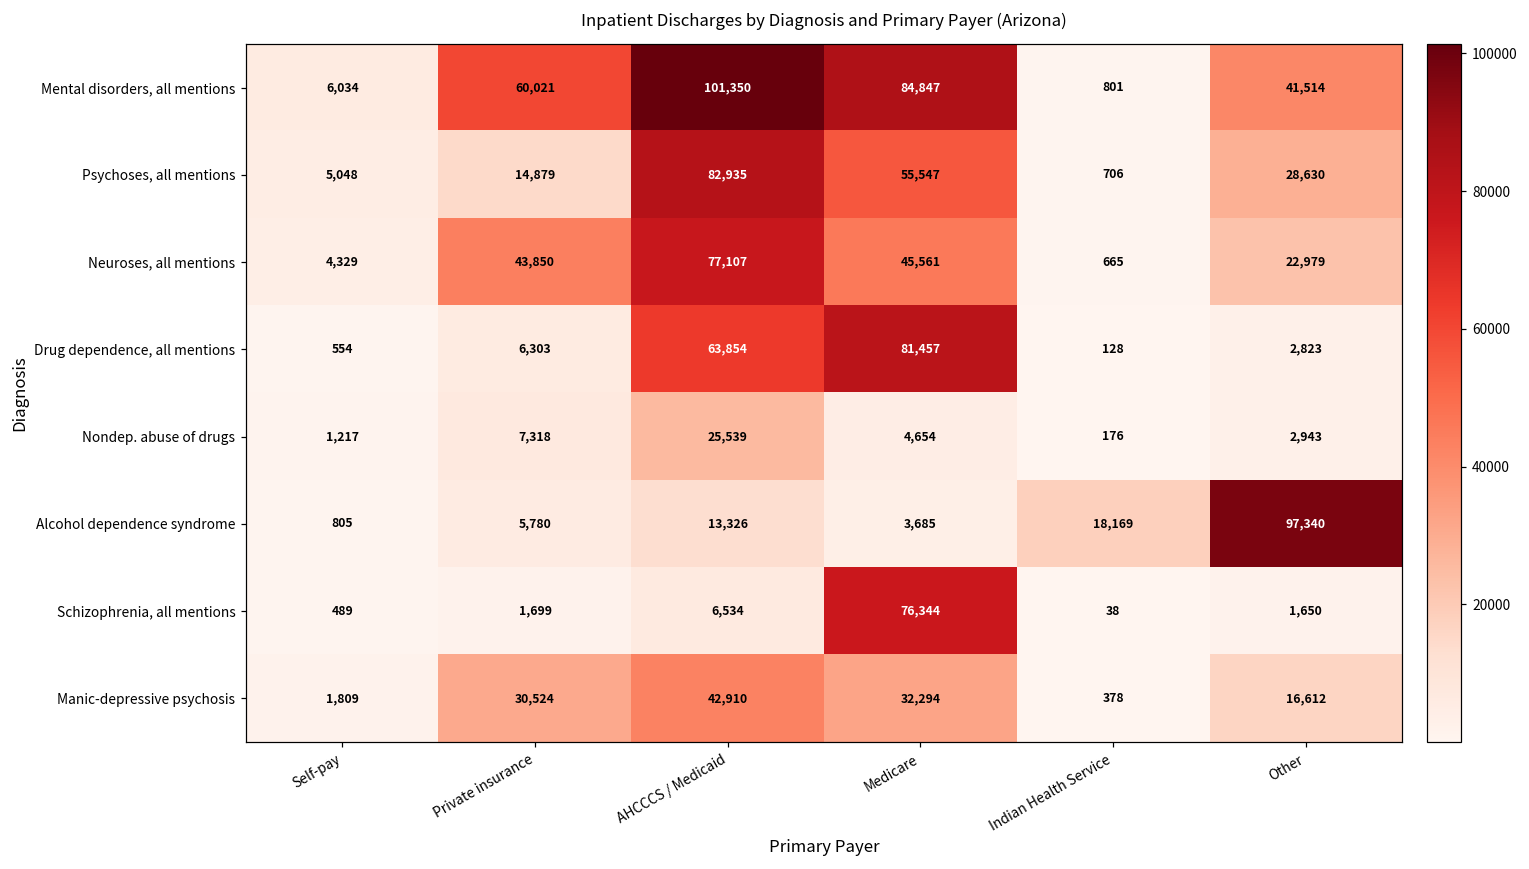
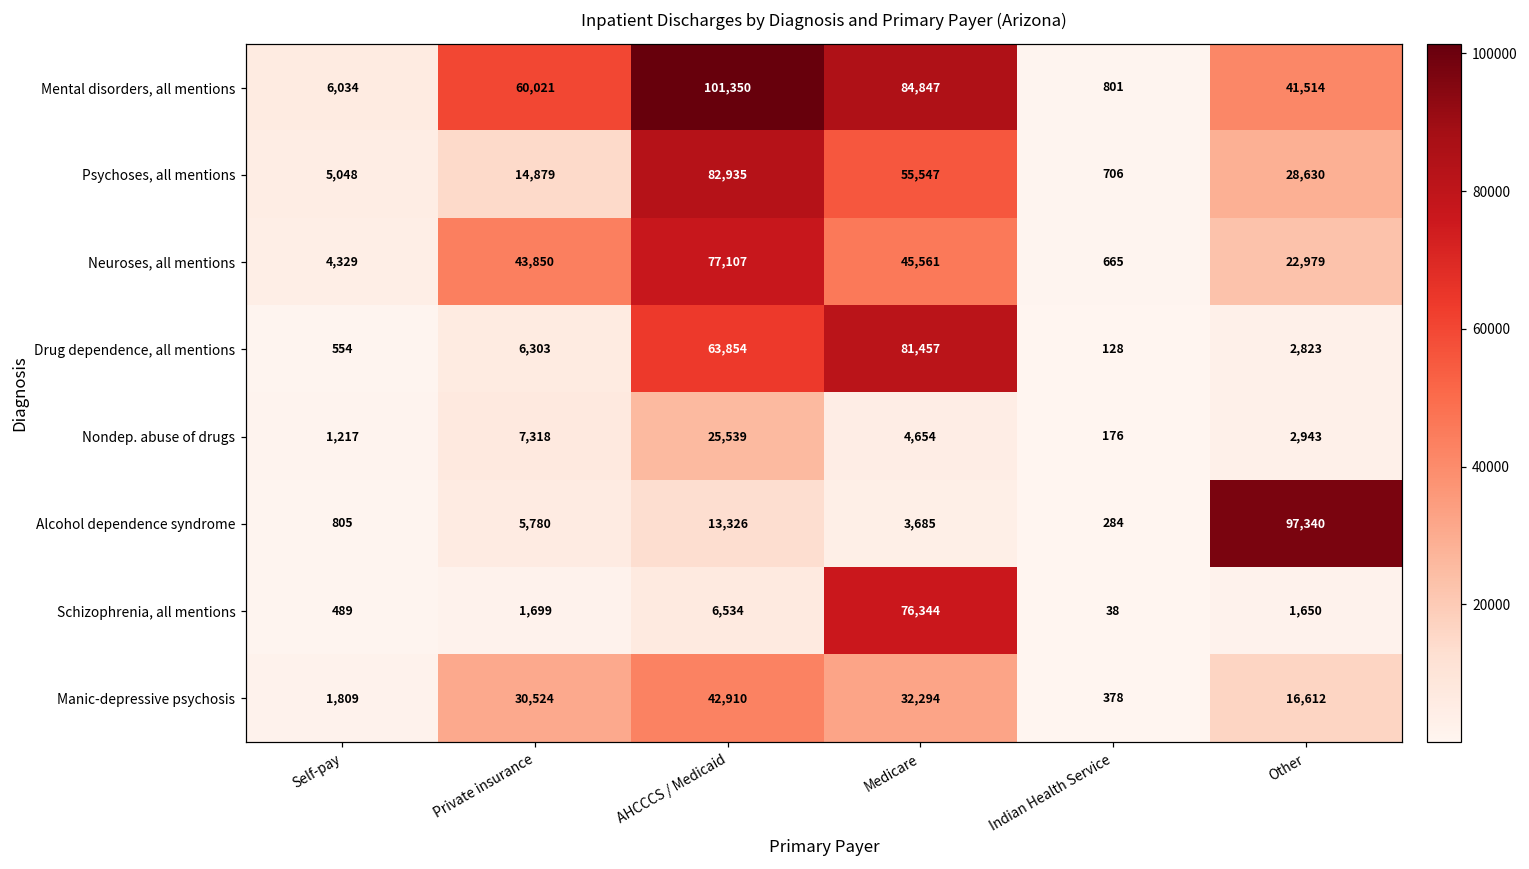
Alcohol dependence syndrome, Indian Health Service: 18,169 -> 284
